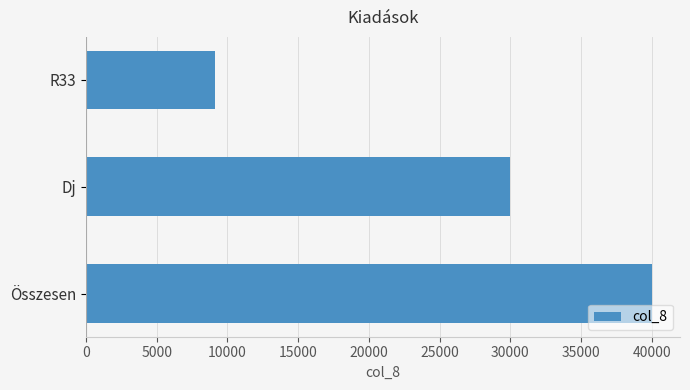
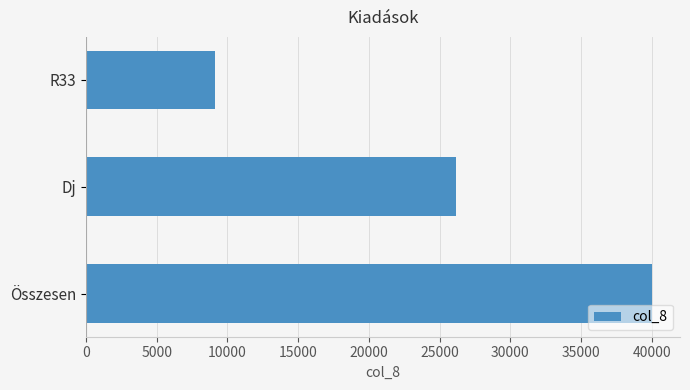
Dj: 30000 -> 26200
